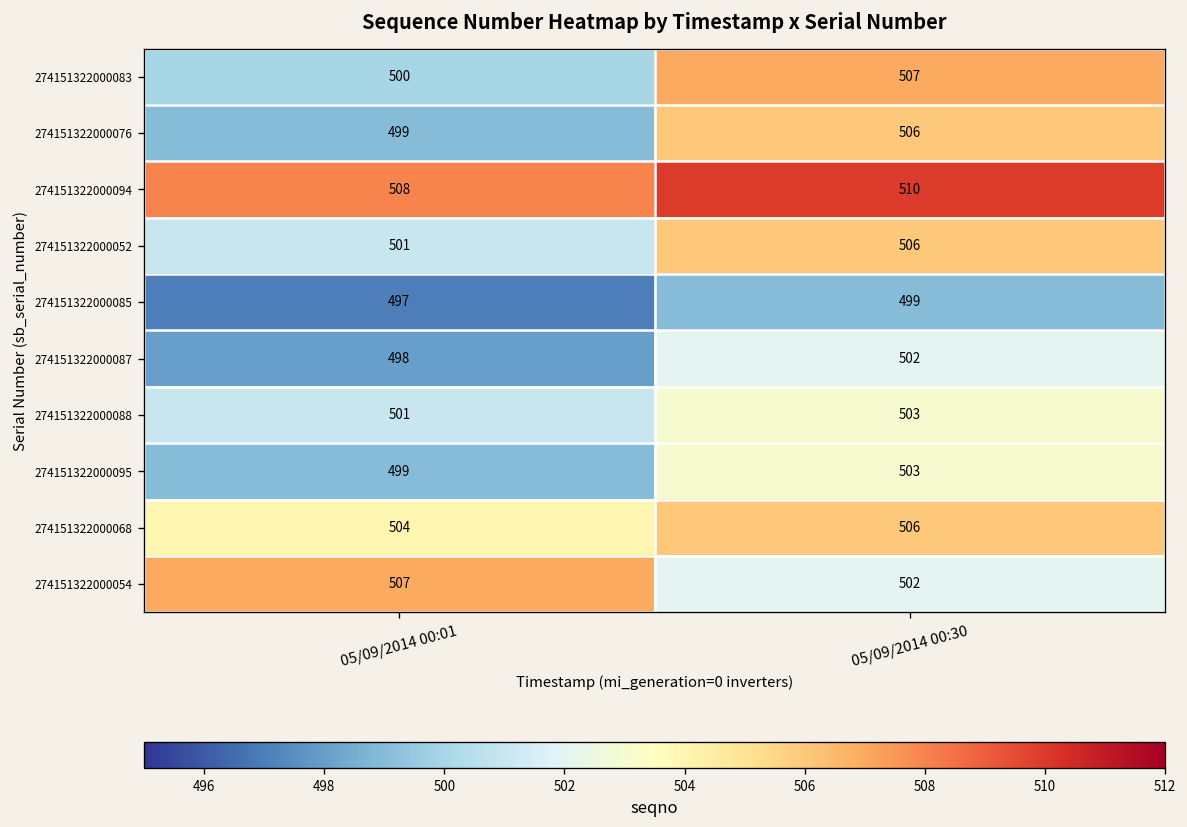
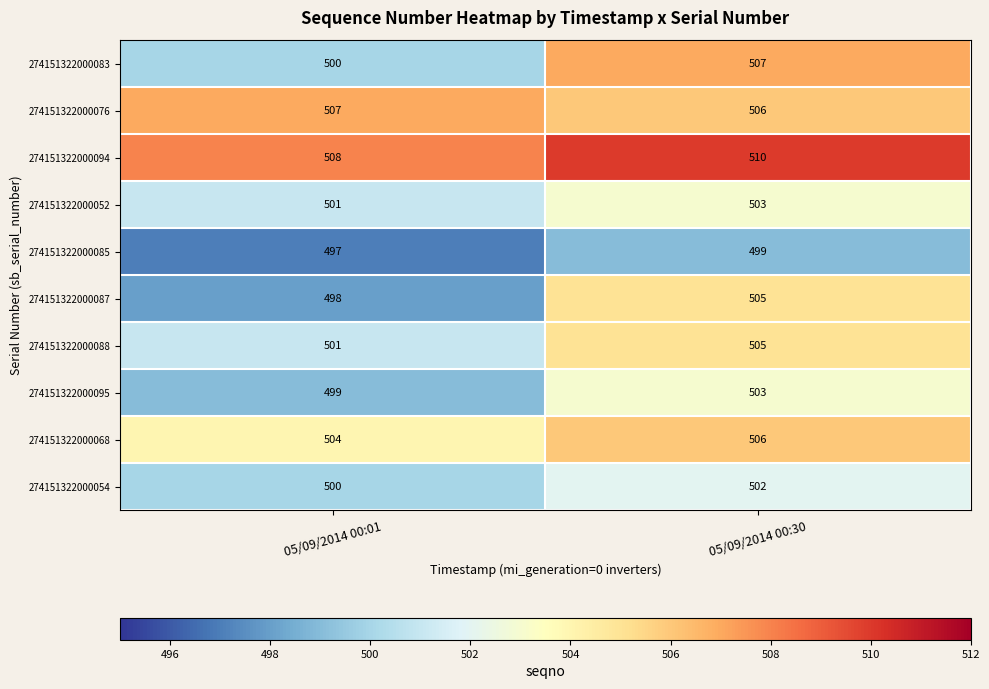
274151322000076, 05/09/2014 00:01: 499 -> 507
274151322000052, 05/09/2014 00:30: 506 -> 503
274151322000087, 05/09/2014 00:30: 502 -> 505
274151322000088, 05/09/2014 00:30: 503 -> 505
274151322000054, 05/09/2014 00:01: 507 -> 500
